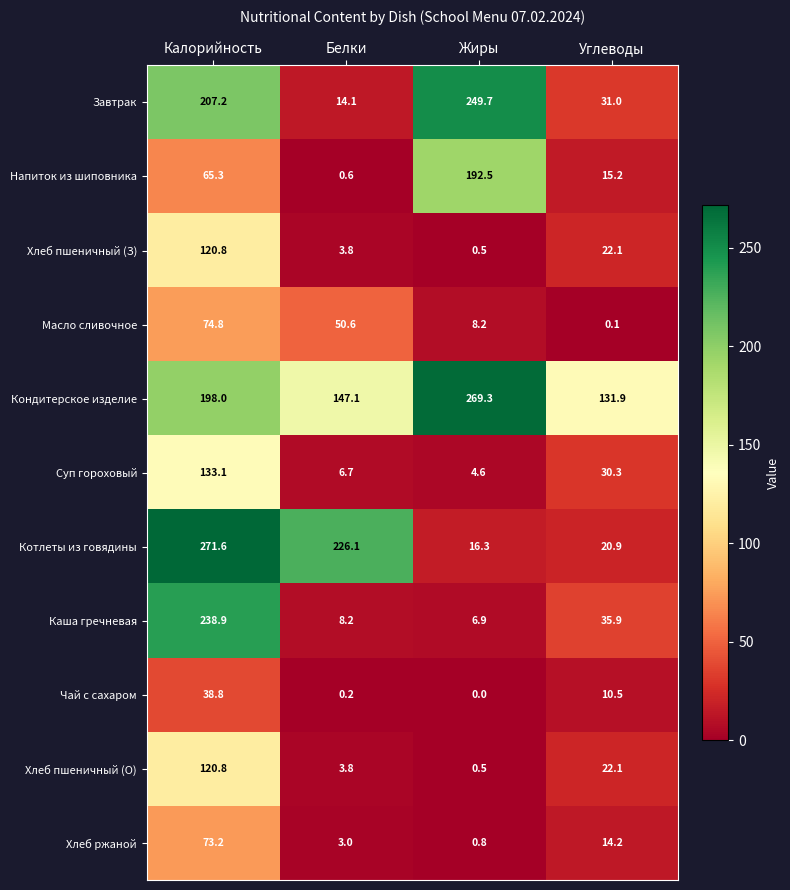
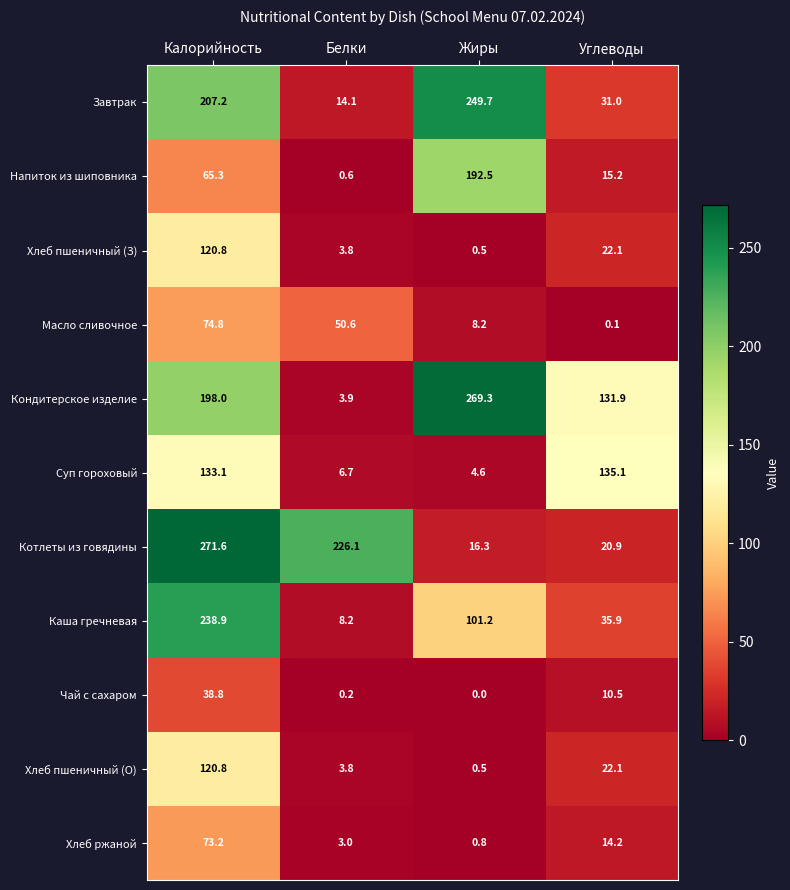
Кондитерское изделие, Белки: 147.1 -> 3.9
Суп гороховый, Углеводы: 30.3 -> 135.1
Каша гречневая, Жиры: 6.9 -> 101.2
